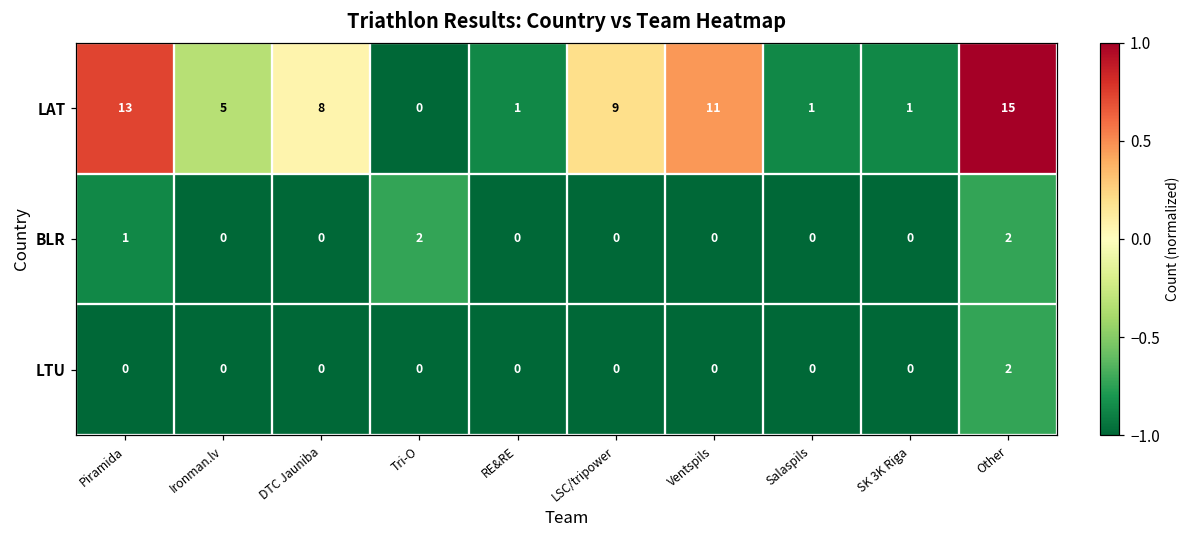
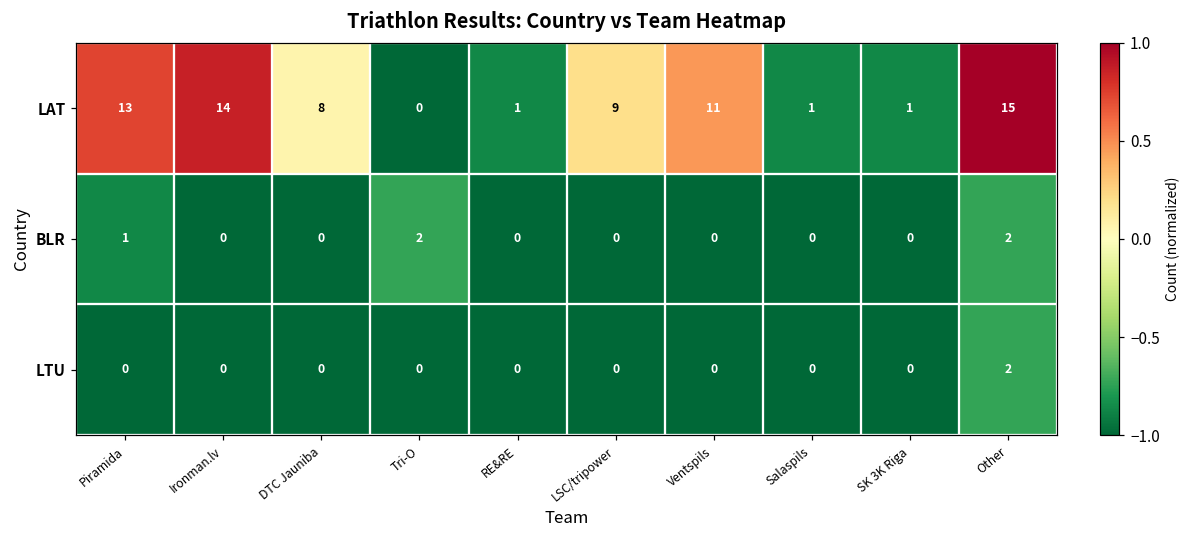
LAT, Ironman.lv: 5 -> 14
